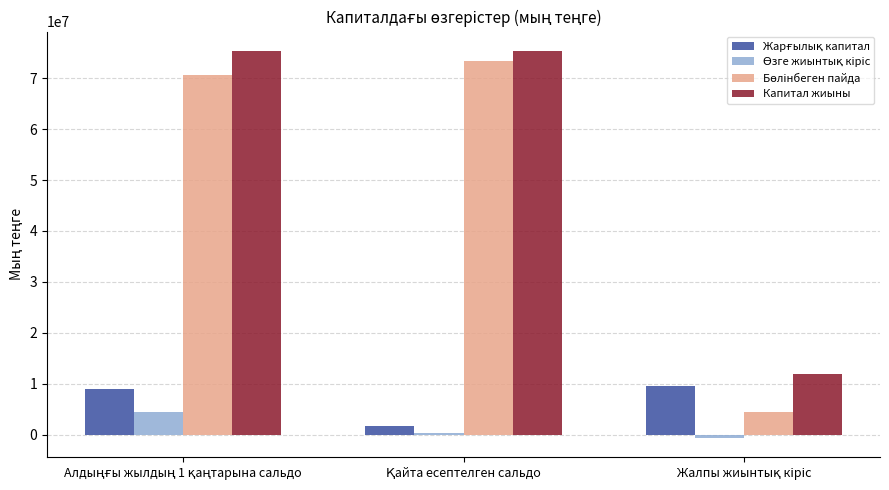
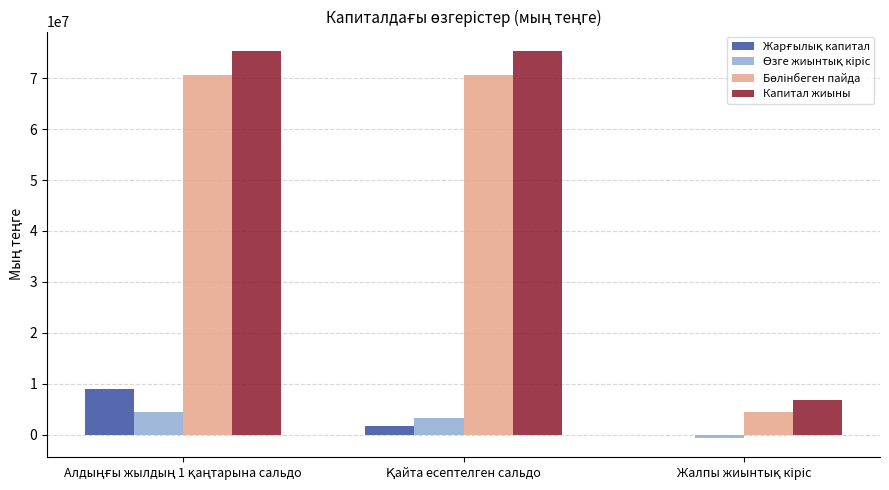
Өзге жиынтық кіріс, Қайта есептелген сальдо: 0 -> 3000000
Бөлінбеген пайда, Қайта есептелген сальдо: 73000000 -> 71000000
Жарғылық капитал, Жалпы жиынтық кіріс: 10000000 -> 0
Капитал жиыны, Жалпы жиынтық кіріс: 12000000 -> 7000000
